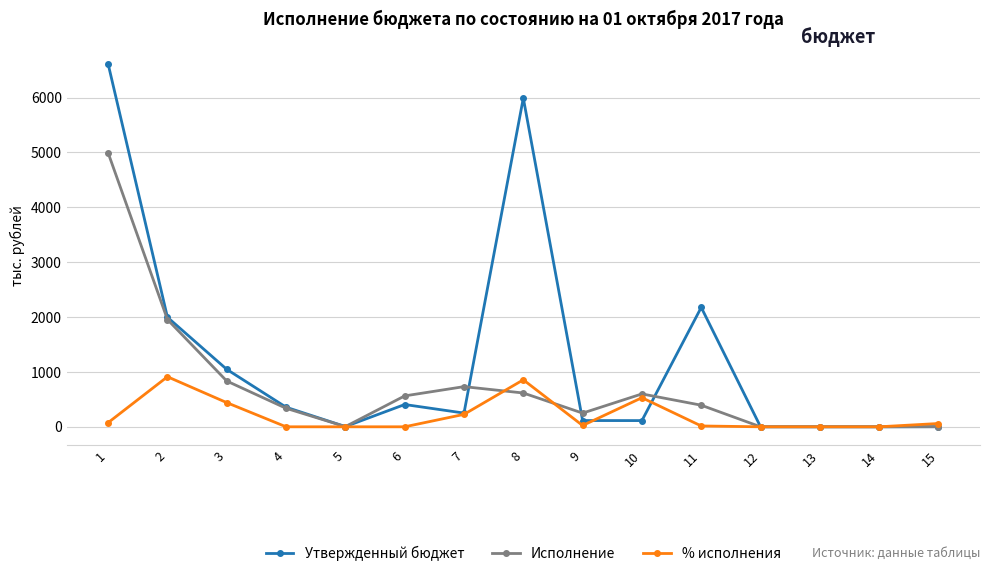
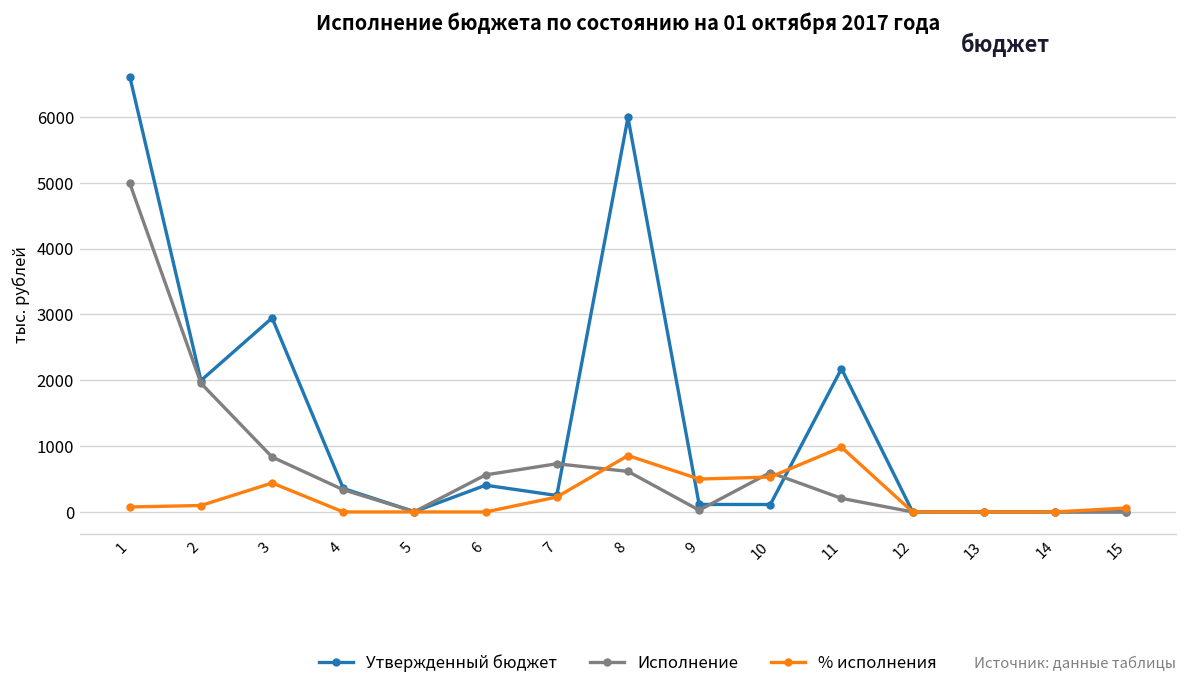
% исполнения, 2: 900 -> 100
Утвержденный бюджет, 3: 1000 -> 2900
Исполнение, 9: 200 -> 0
% исполнения, 9: 0 -> 500
Исполнение, 11: 400 -> 200
% исполнения, 11: 0 -> 1000
